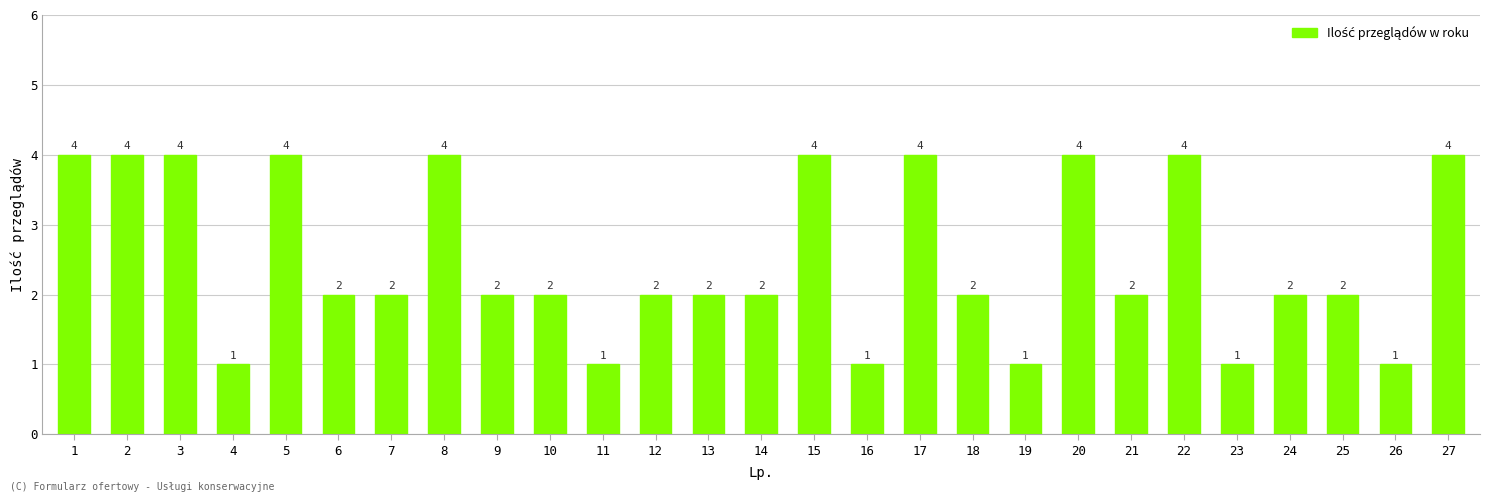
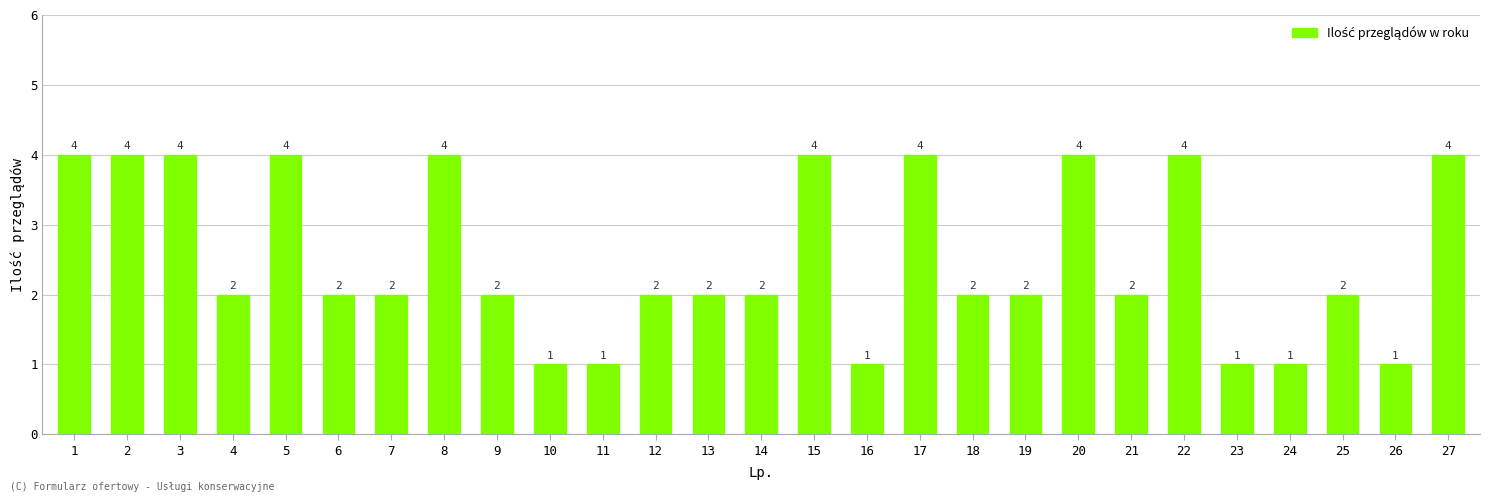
4: 1 -> 2
10: 2 -> 1
19: 1 -> 2
24: 2 -> 1
